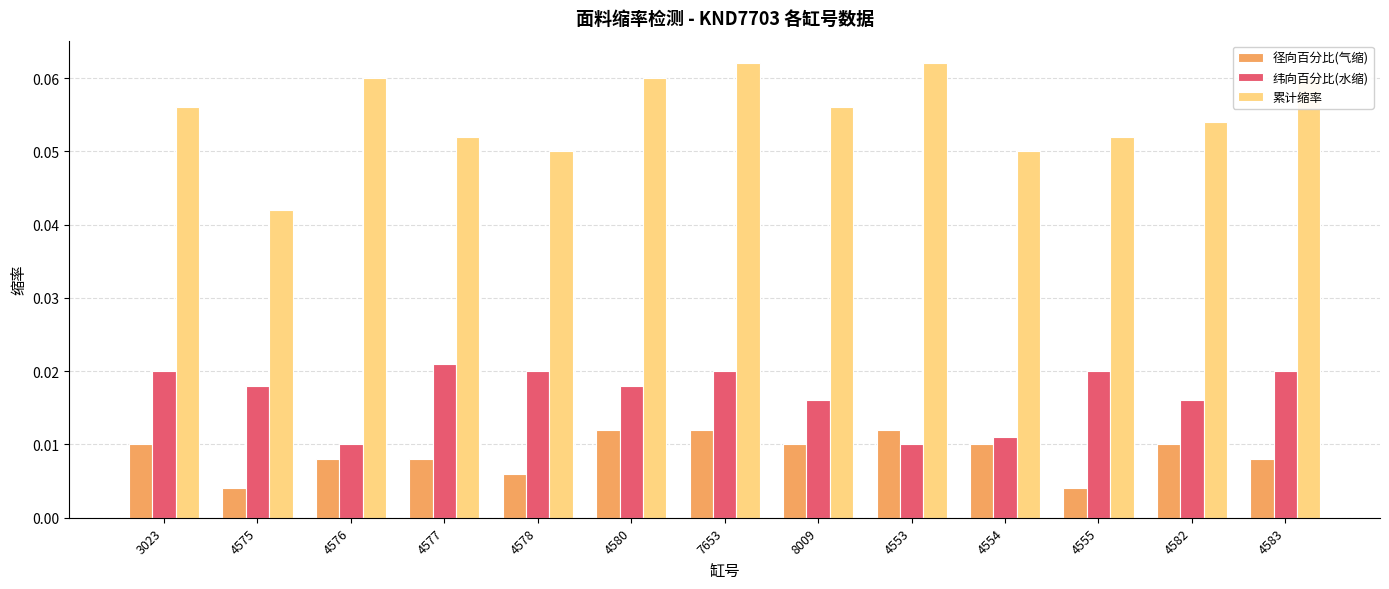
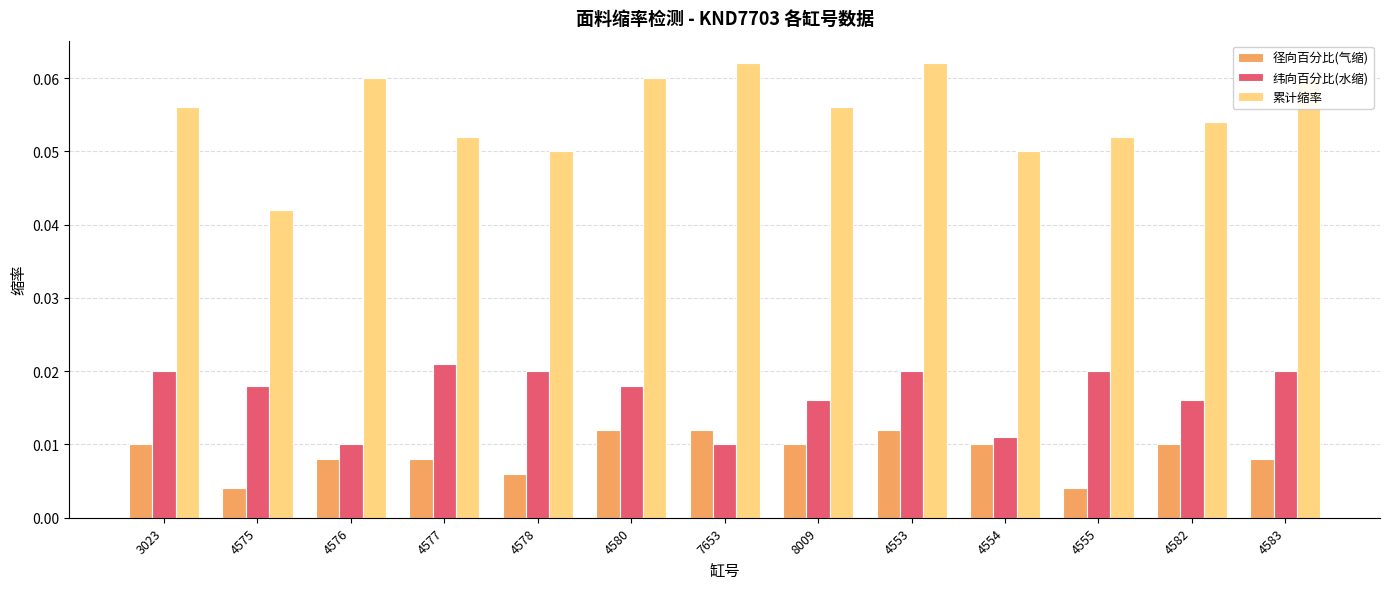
纬向百分比(水缩), 7653: 0.02 -> 0.01
纬向百分比(水缩), 4553: 0.01 -> 0.02
